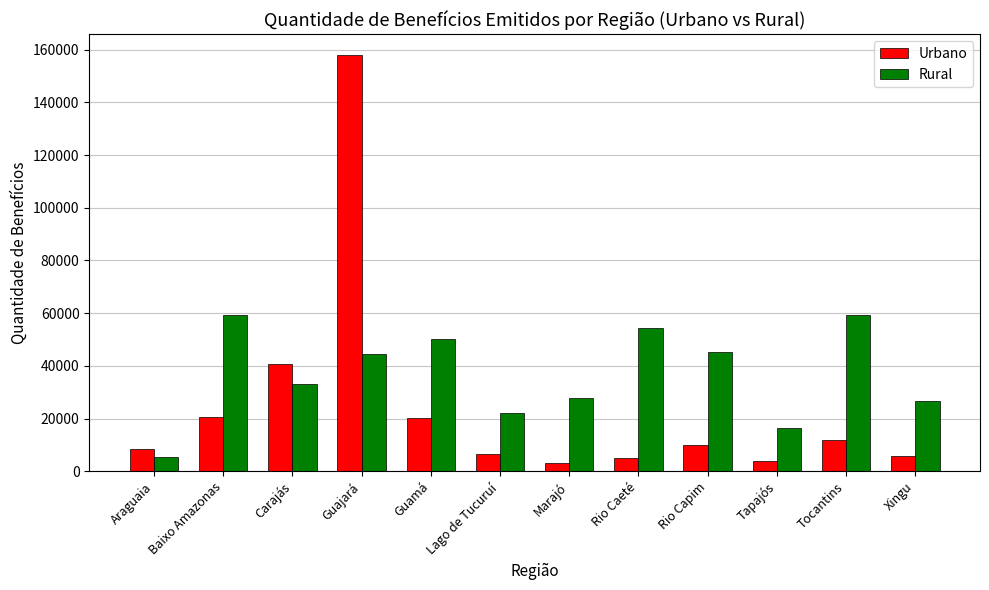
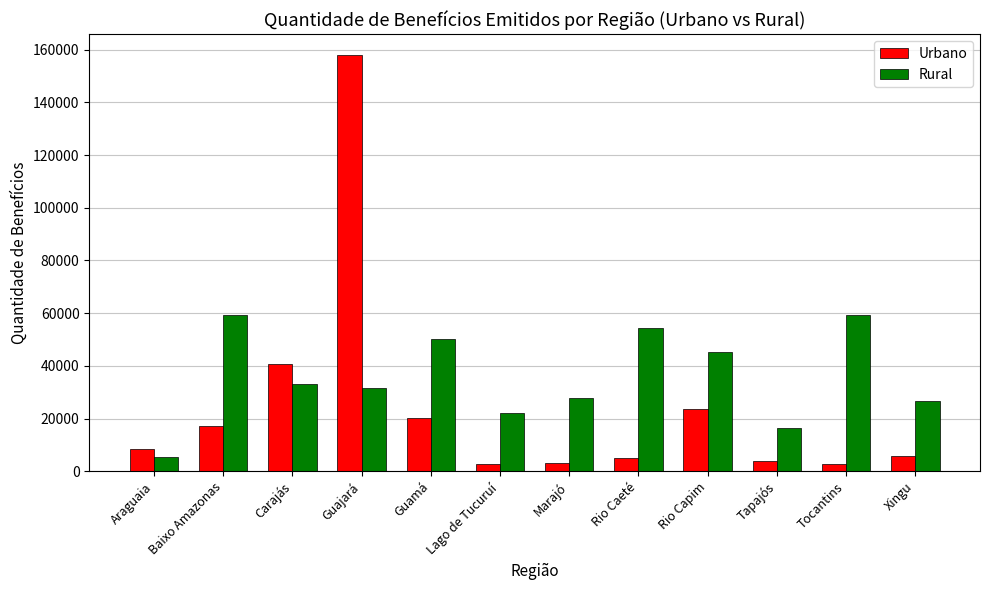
Urbano, Baixo Amazonas: 21000 -> 17000
Rural, Guajará: 44000 -> 31000
Urbano, Lago de Tucuruí: 7000 -> 3000
Urbano, Rio Capim: 10000 -> 24000
Urbano, Tocantins: 12000 -> 3000
